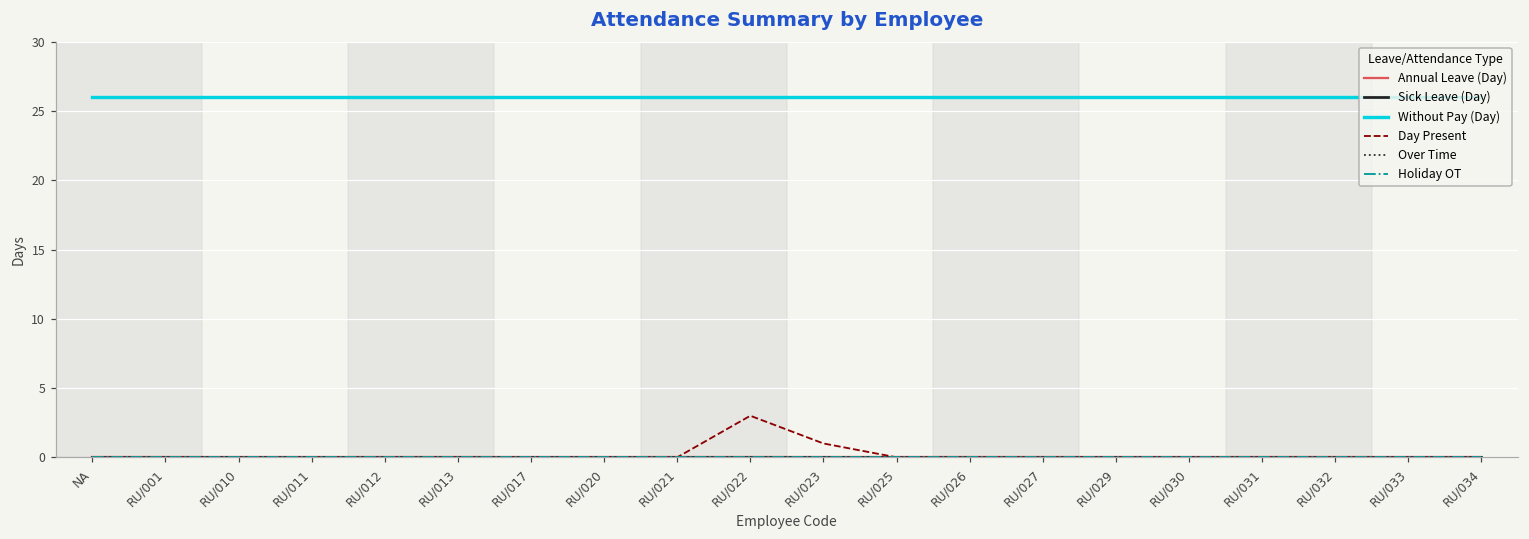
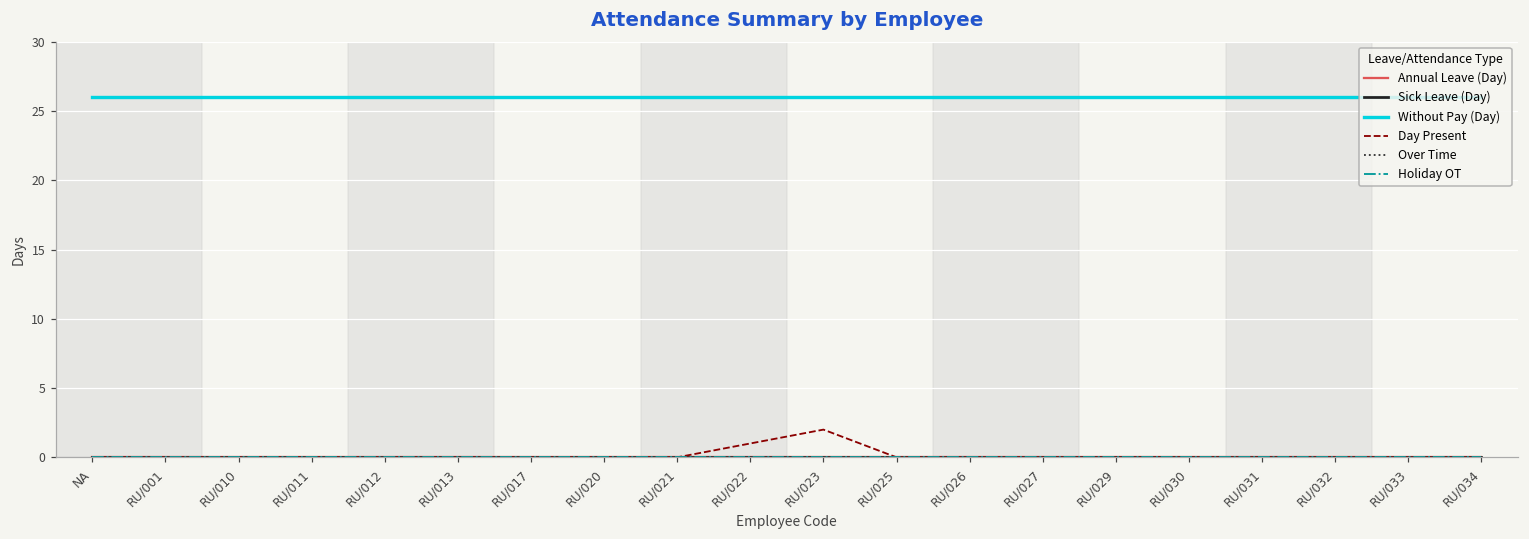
Day Present, RU/022: 3 -> 1
Day Present, RU/023: 1 -> 2
